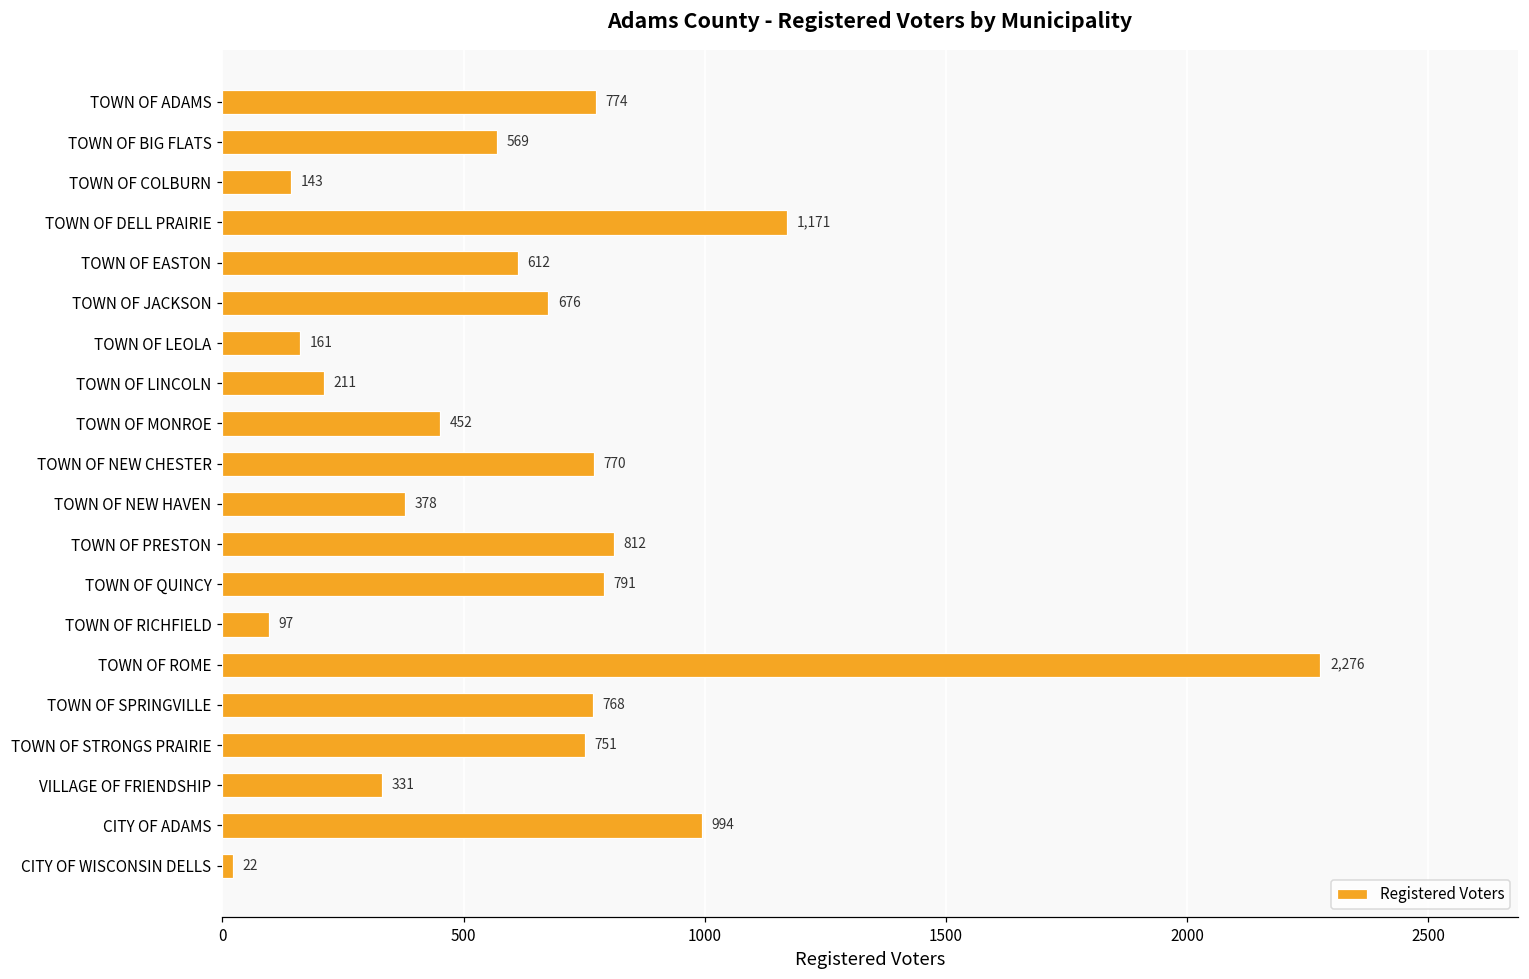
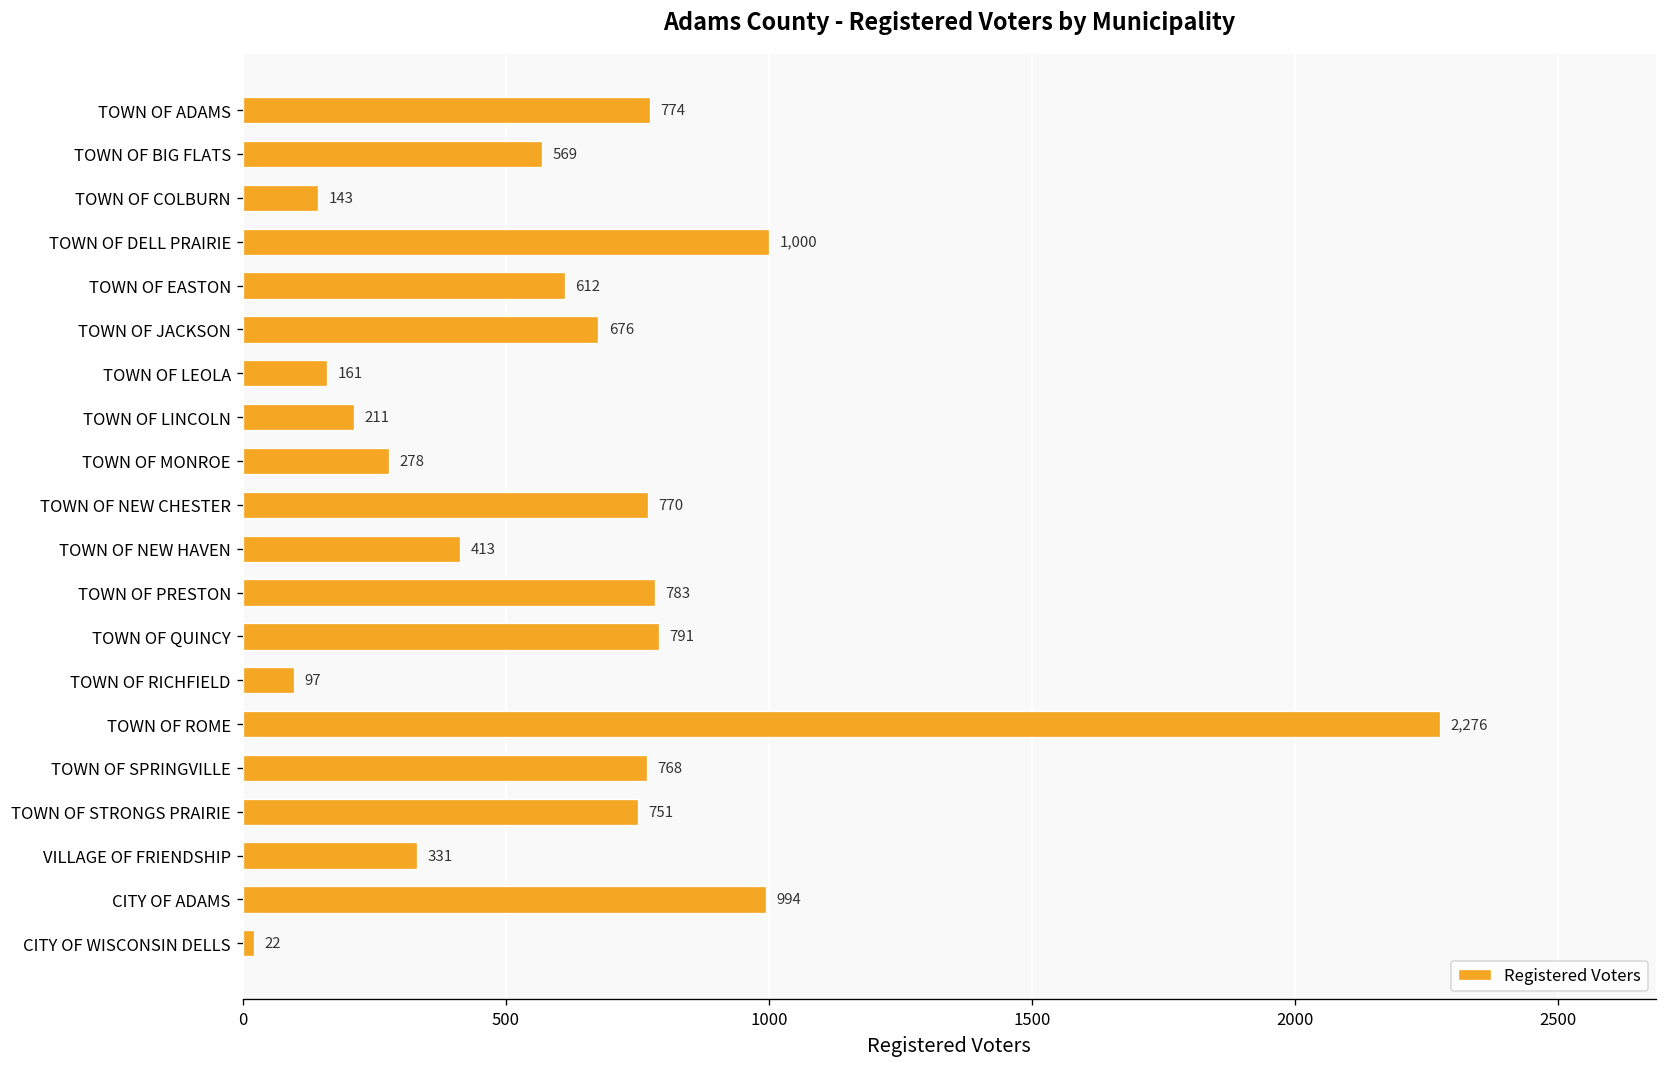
TOWN OF DELL PRAIRIE: 1,171 -> 1,000
TOWN OF MONROE: 452 -> 278
TOWN OF NEW HAVEN: 378 -> 413
TOWN OF PRESTON: 812 -> 783
